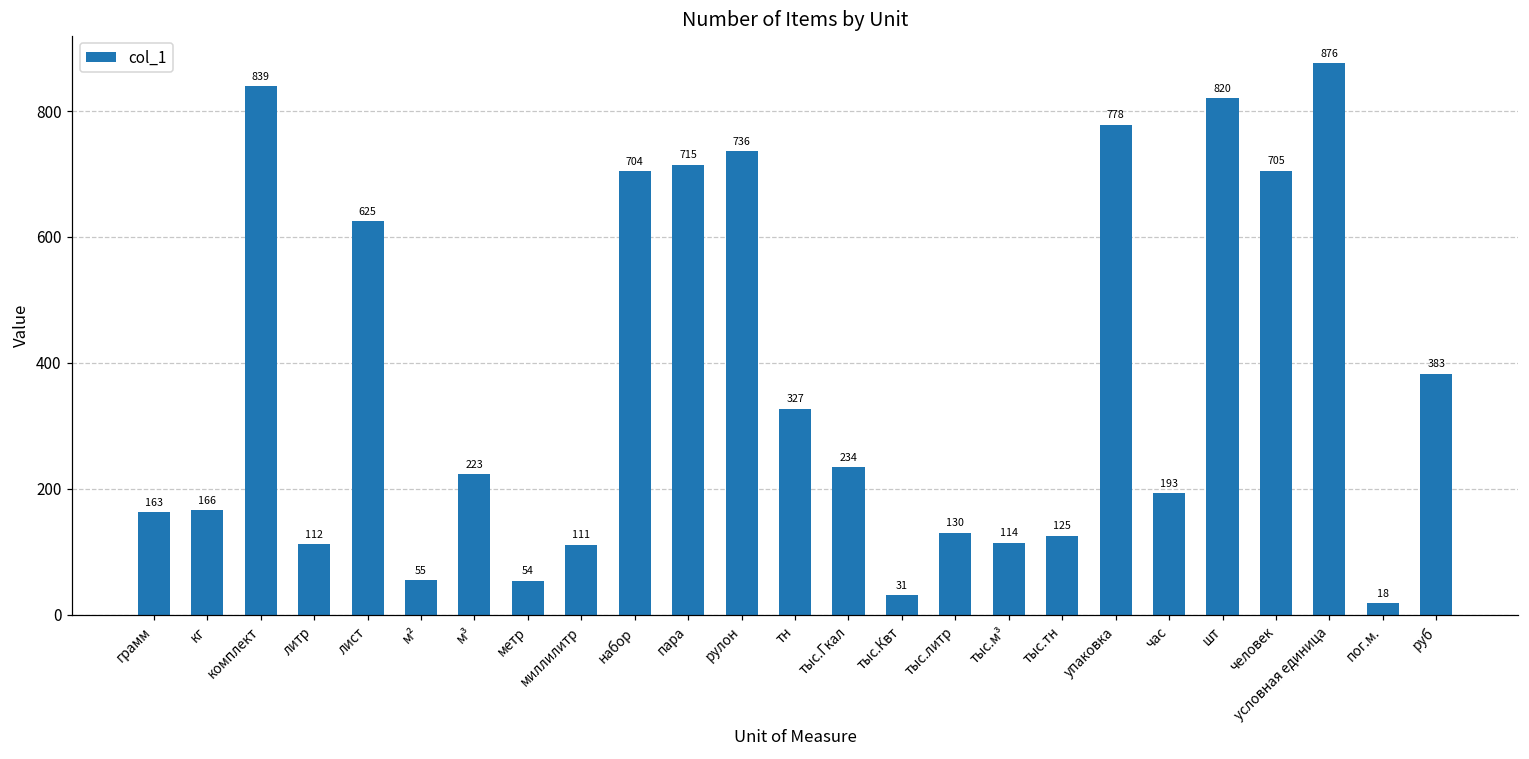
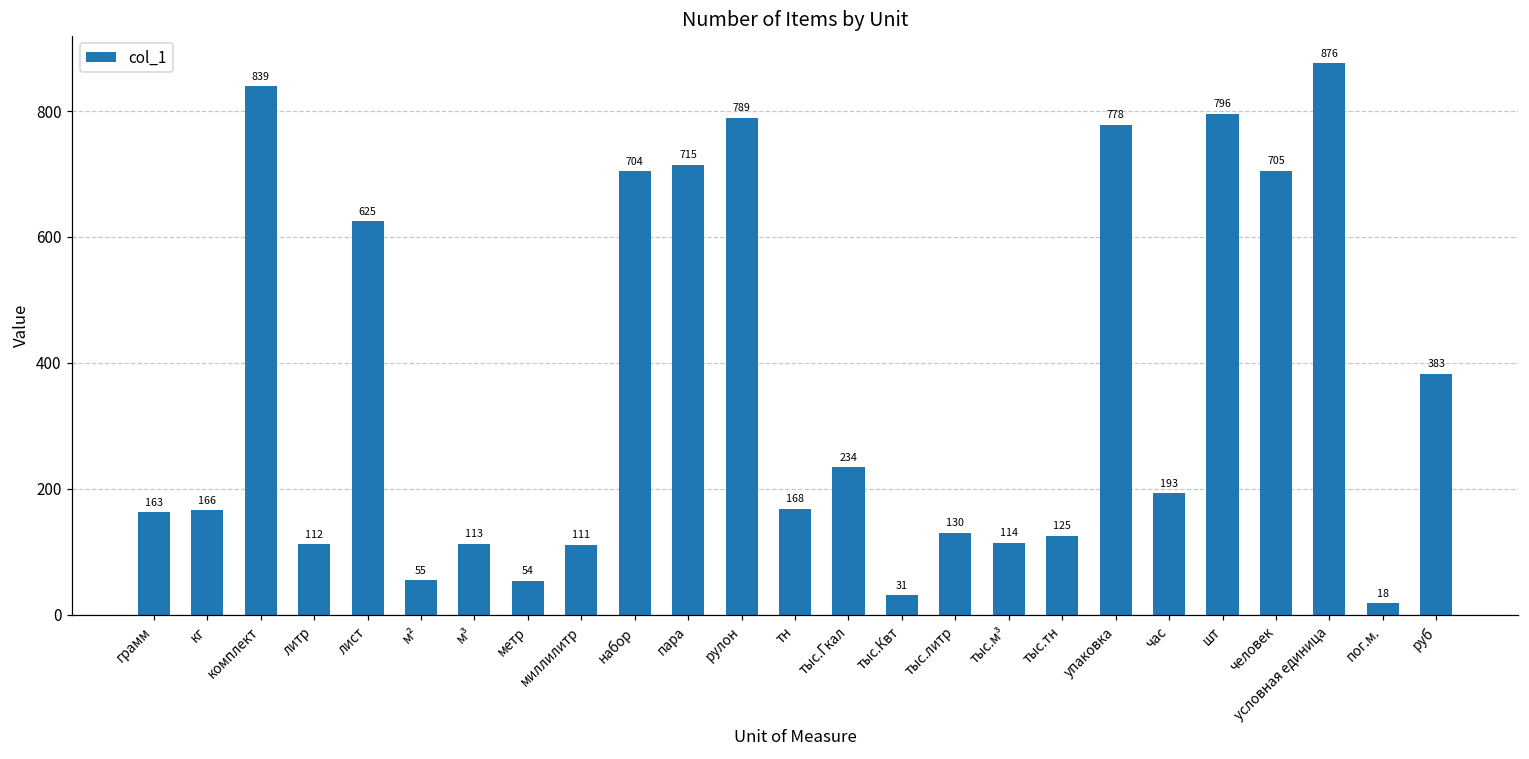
м³: 223 -> 113
рулон: 736 -> 789
тн: 327 -> 168
шт: 820 -> 796
